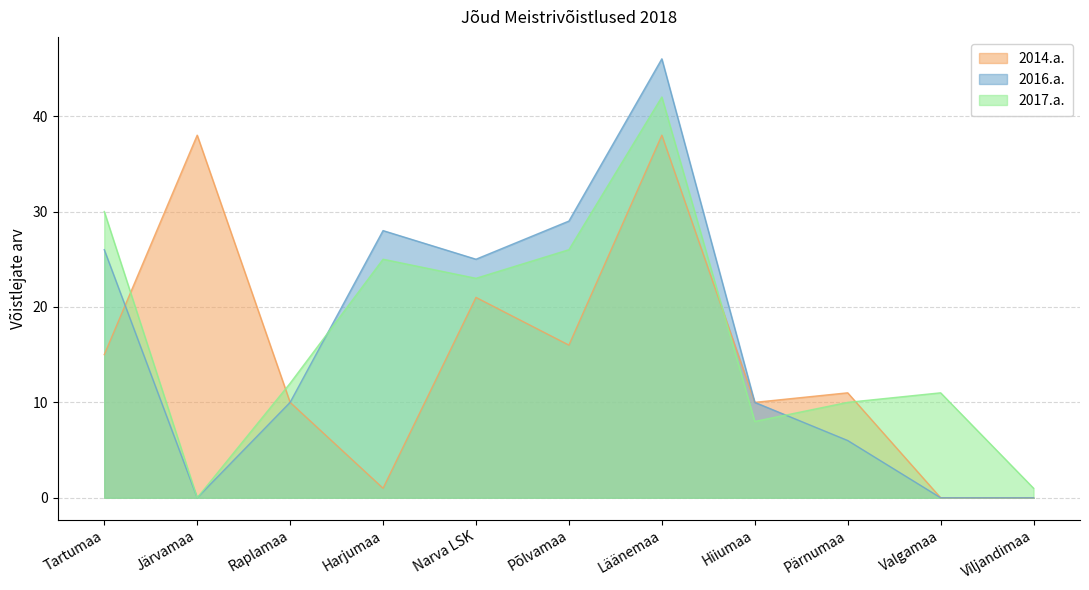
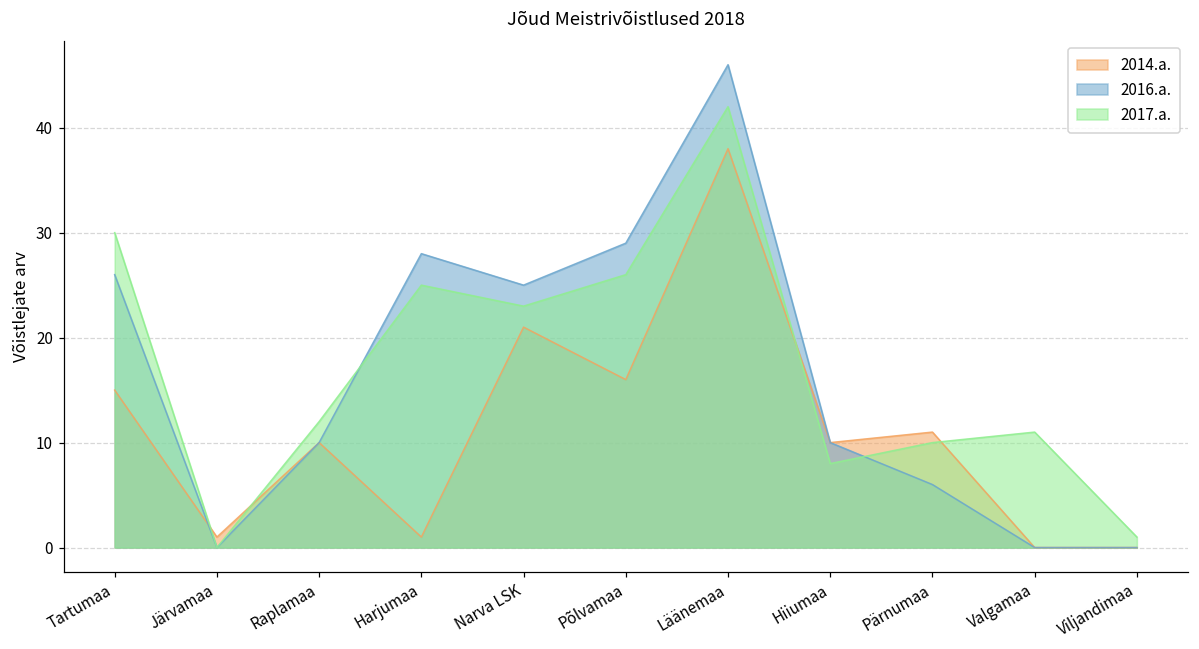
2014.a., Järvamaa: 38 -> 1
